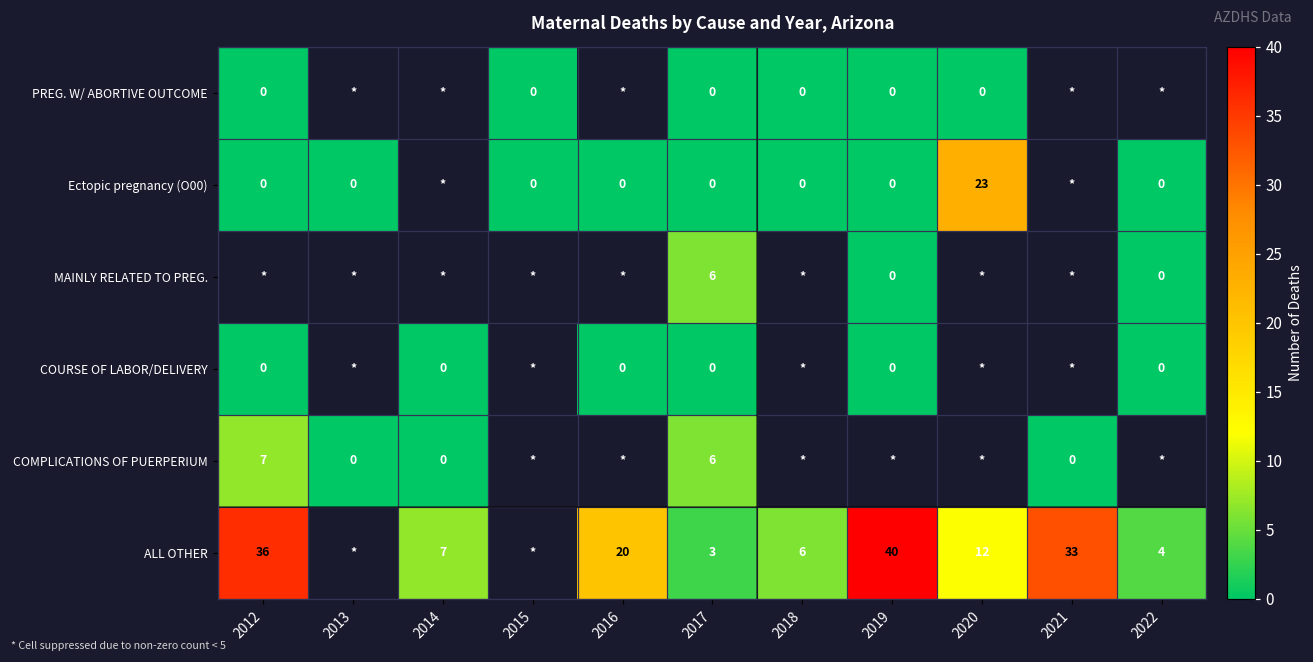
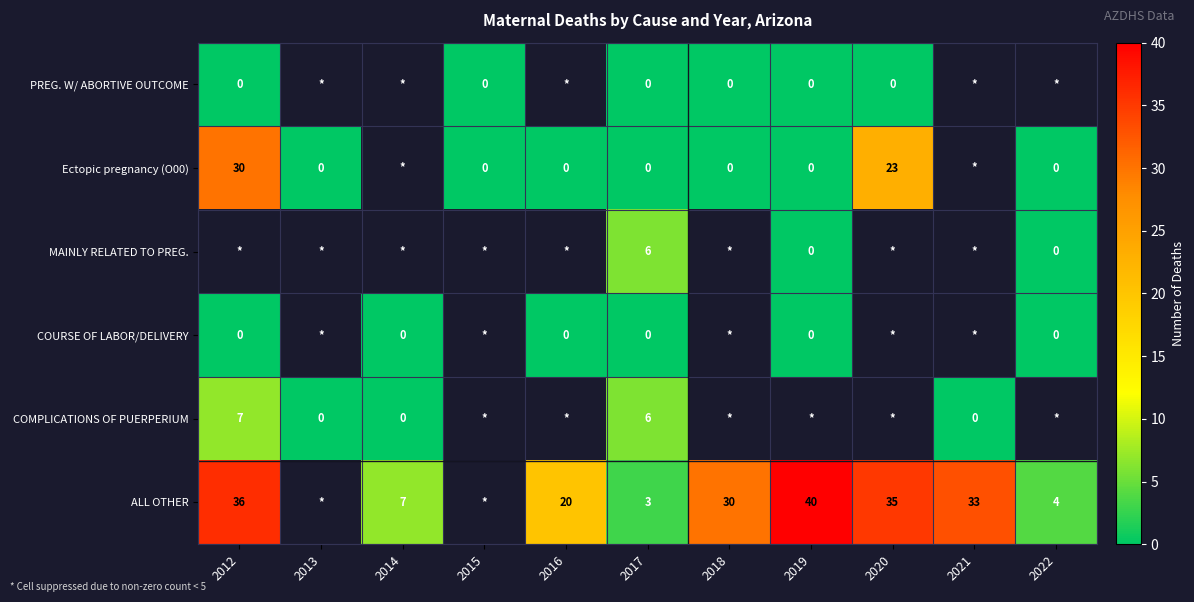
Ectopic pregnancy (O00), 2012: 0 -> 30
ALL OTHER, 2018: 6 -> 30
ALL OTHER, 2020: 12 -> 35
